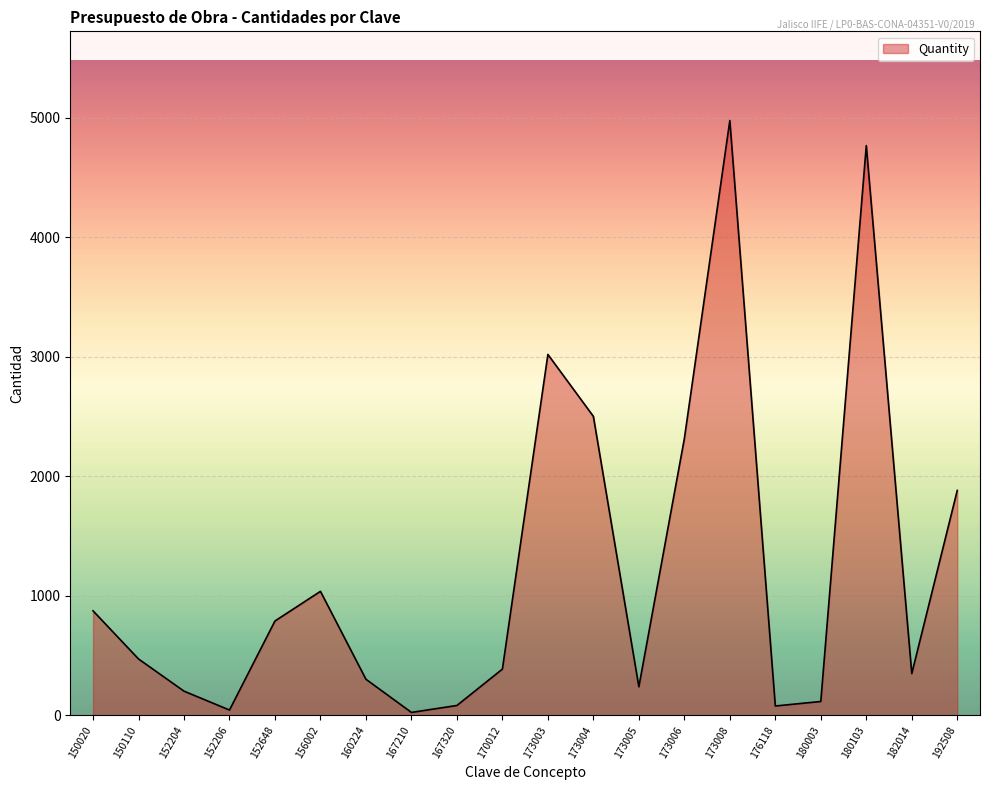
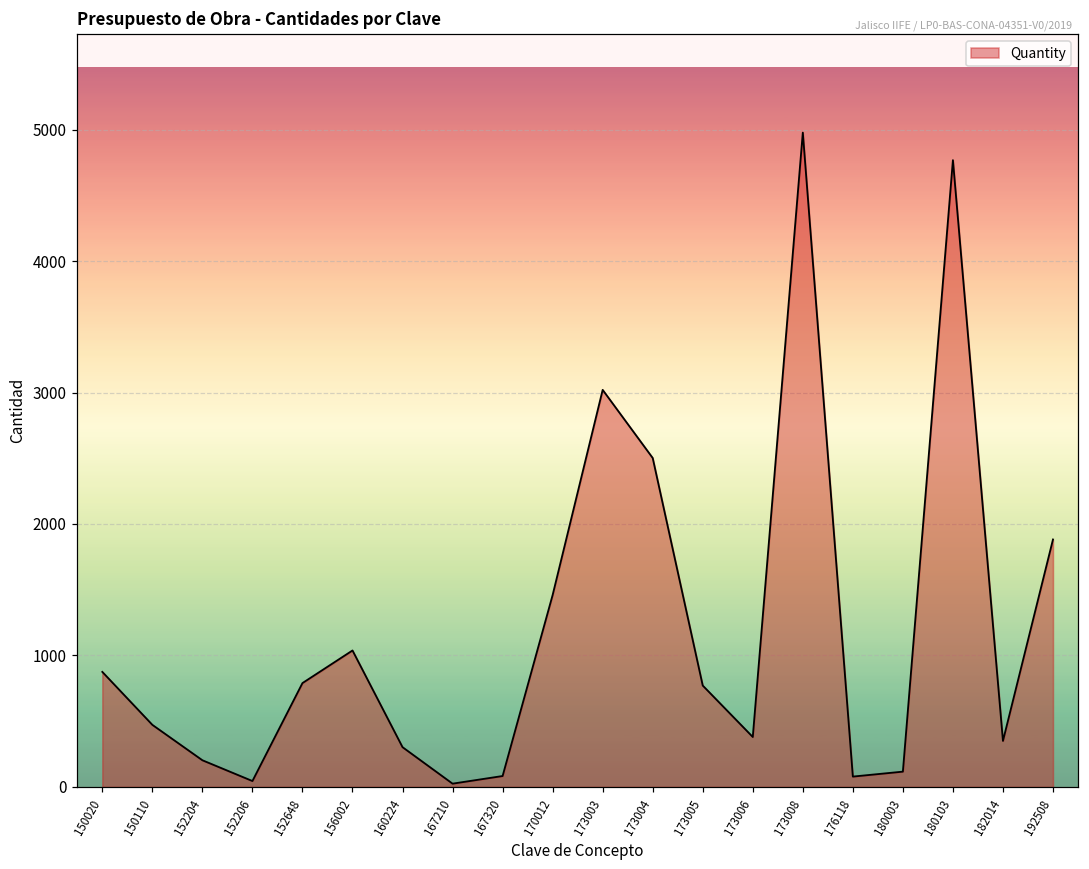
170012: 390 -> 1460
173005: 240 -> 770
173006: 2320 -> 380
